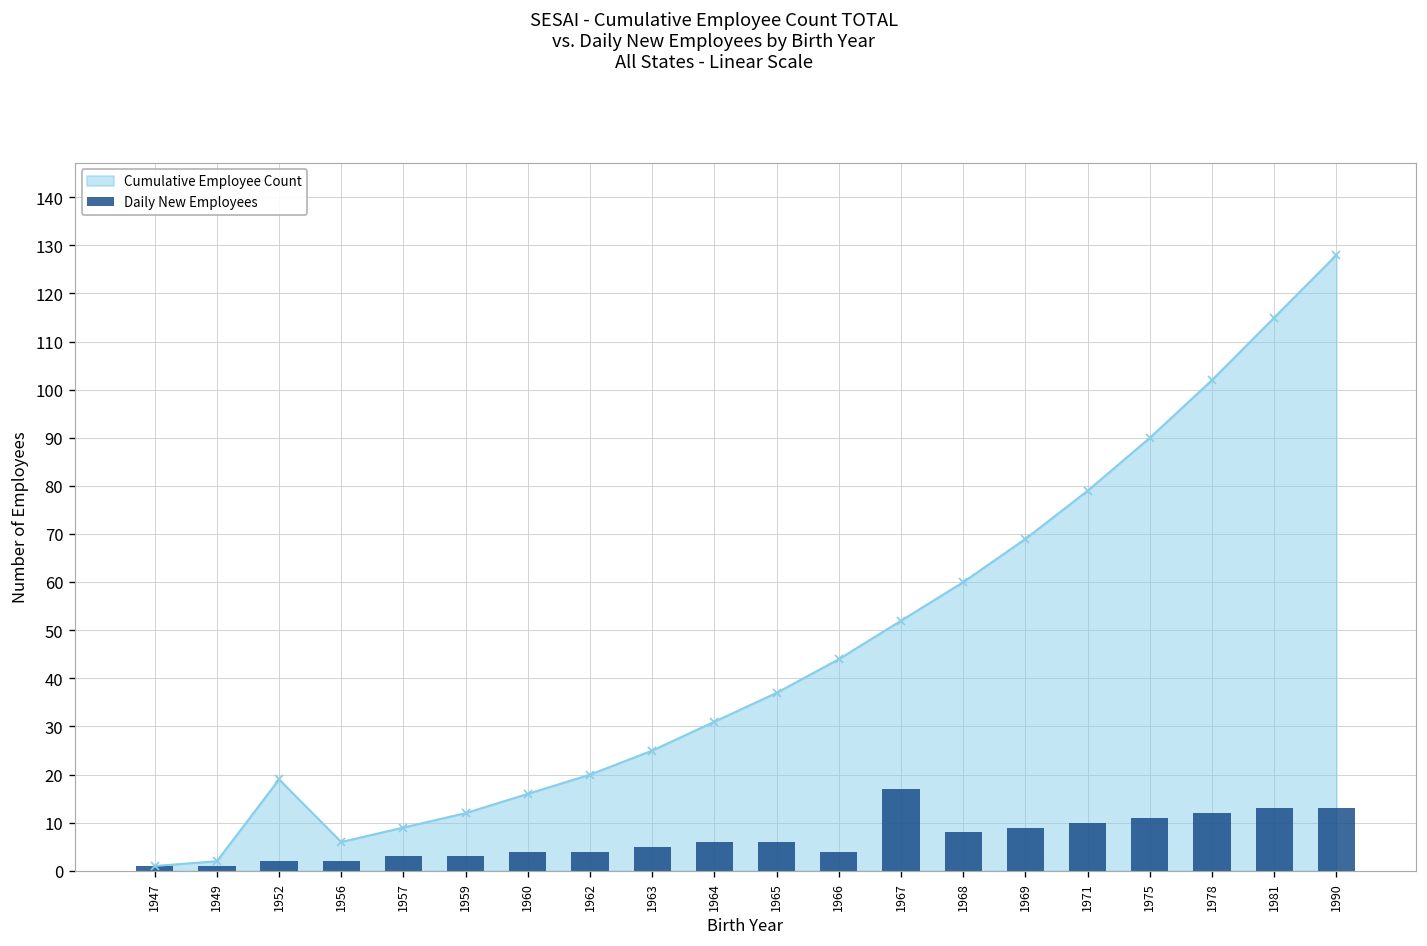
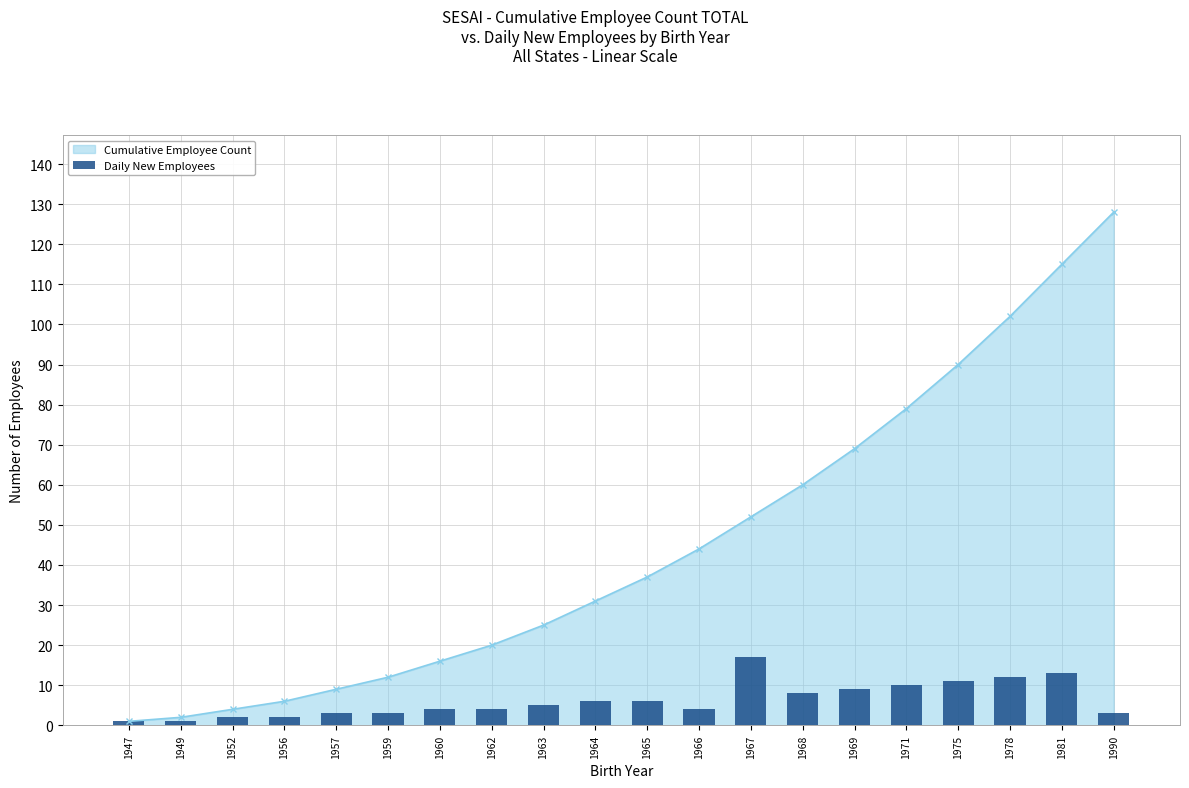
Cumulative Employee Count, 1952: 19 -> 4
Daily New Employees, 1990: 13 -> 3
